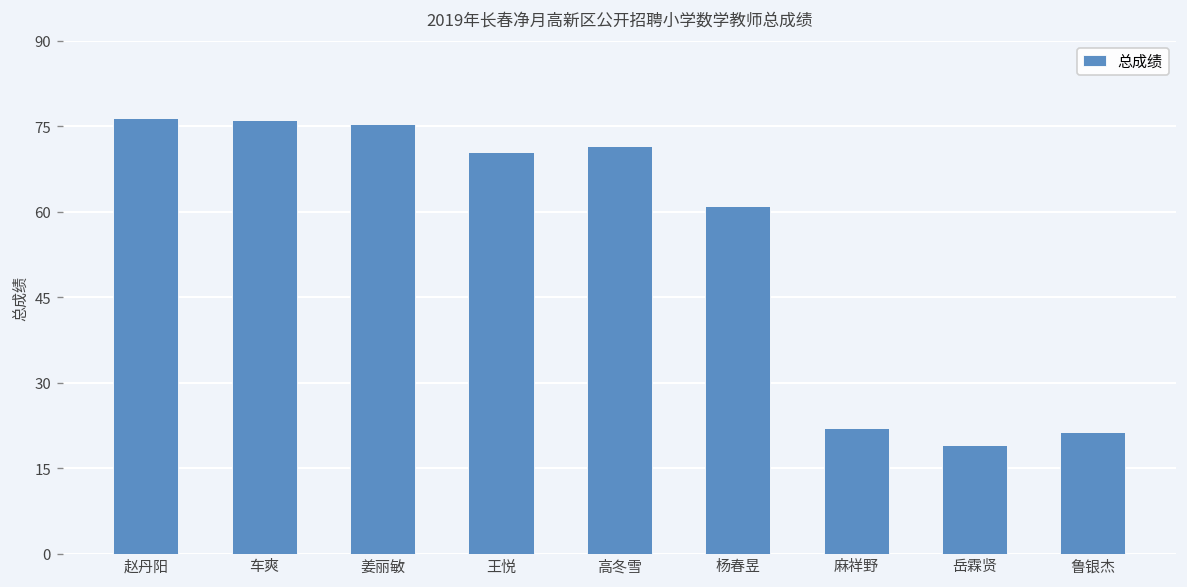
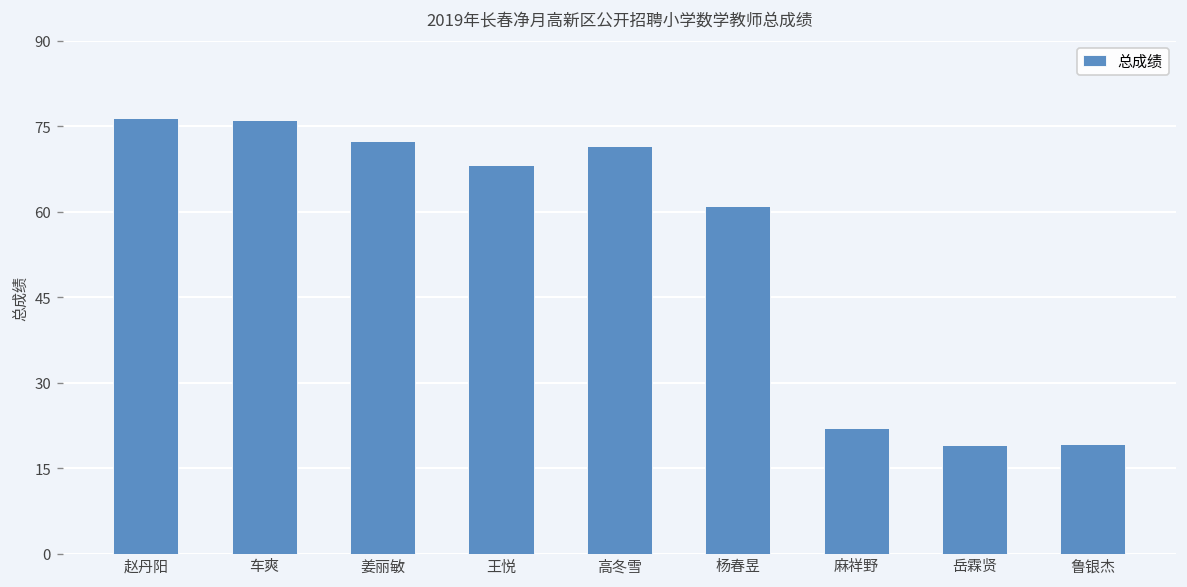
姜丽敏: 75 -> 73
王悦: 71 -> 68
鲁银杰: 21 -> 19
